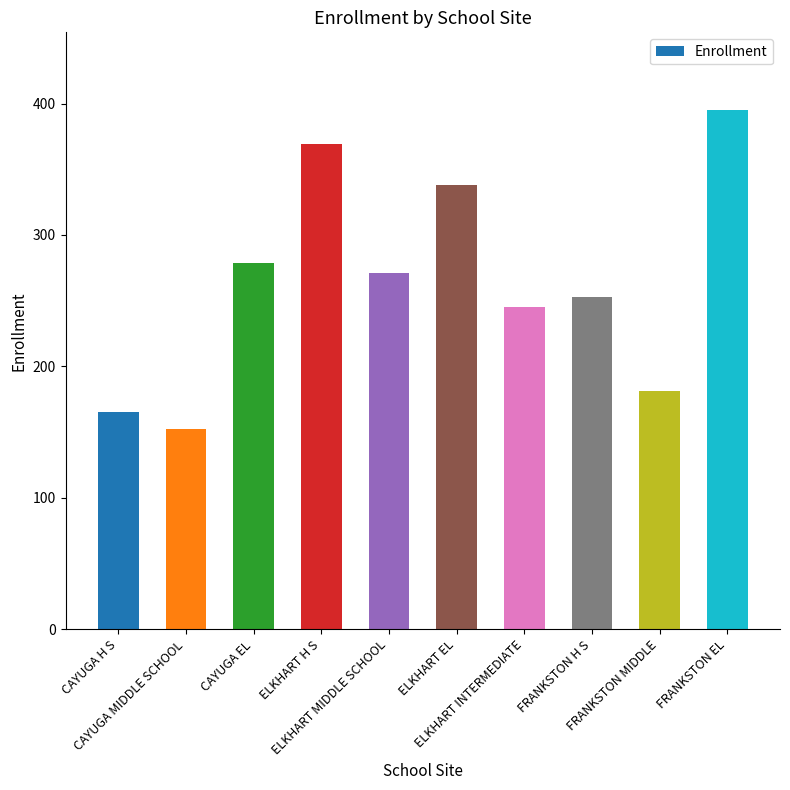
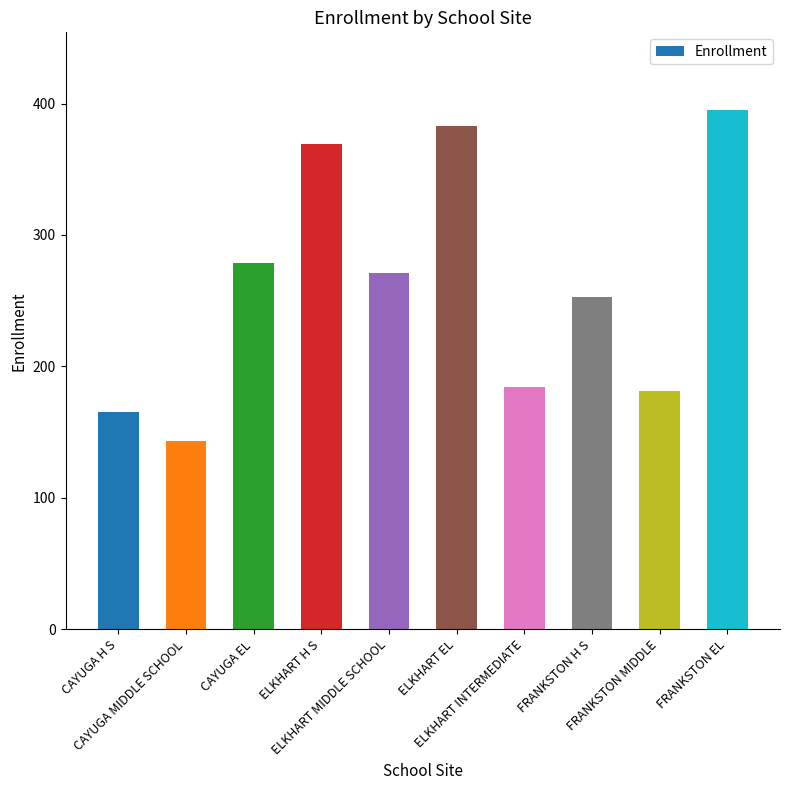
CAYUGA MIDDLE SCHOOL: 152 -> 143
ELKHART EL: 338 -> 383
ELKHART INTERMEDIATE: 245 -> 184
